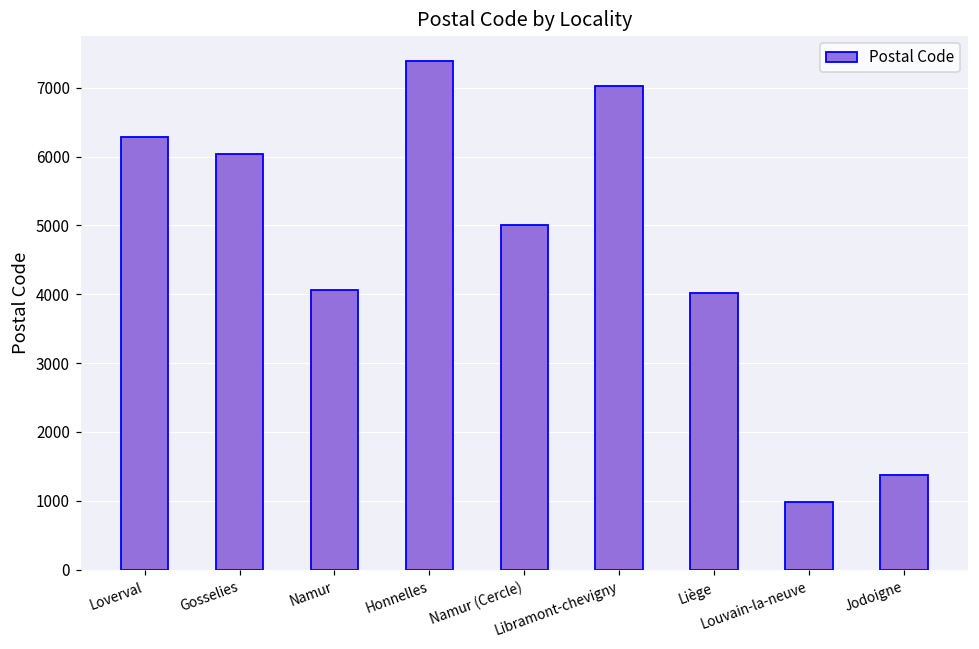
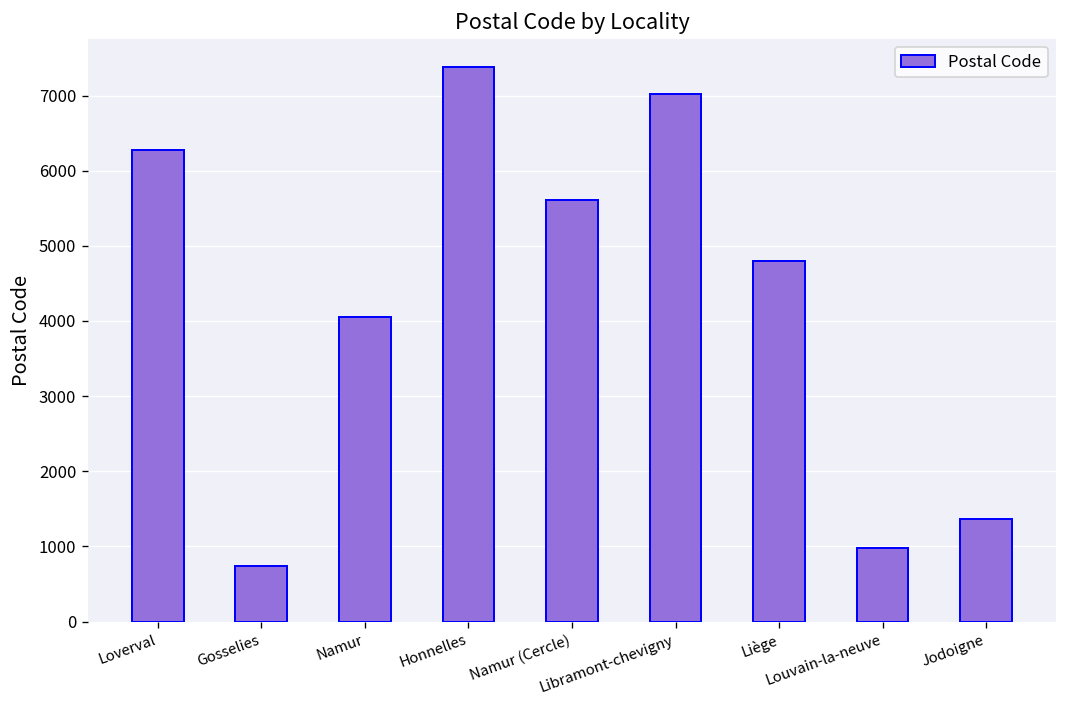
Gosselies: 6000 -> 700
Namur (Cercle): 5000 -> 5600
Liège: 4000 -> 4800
